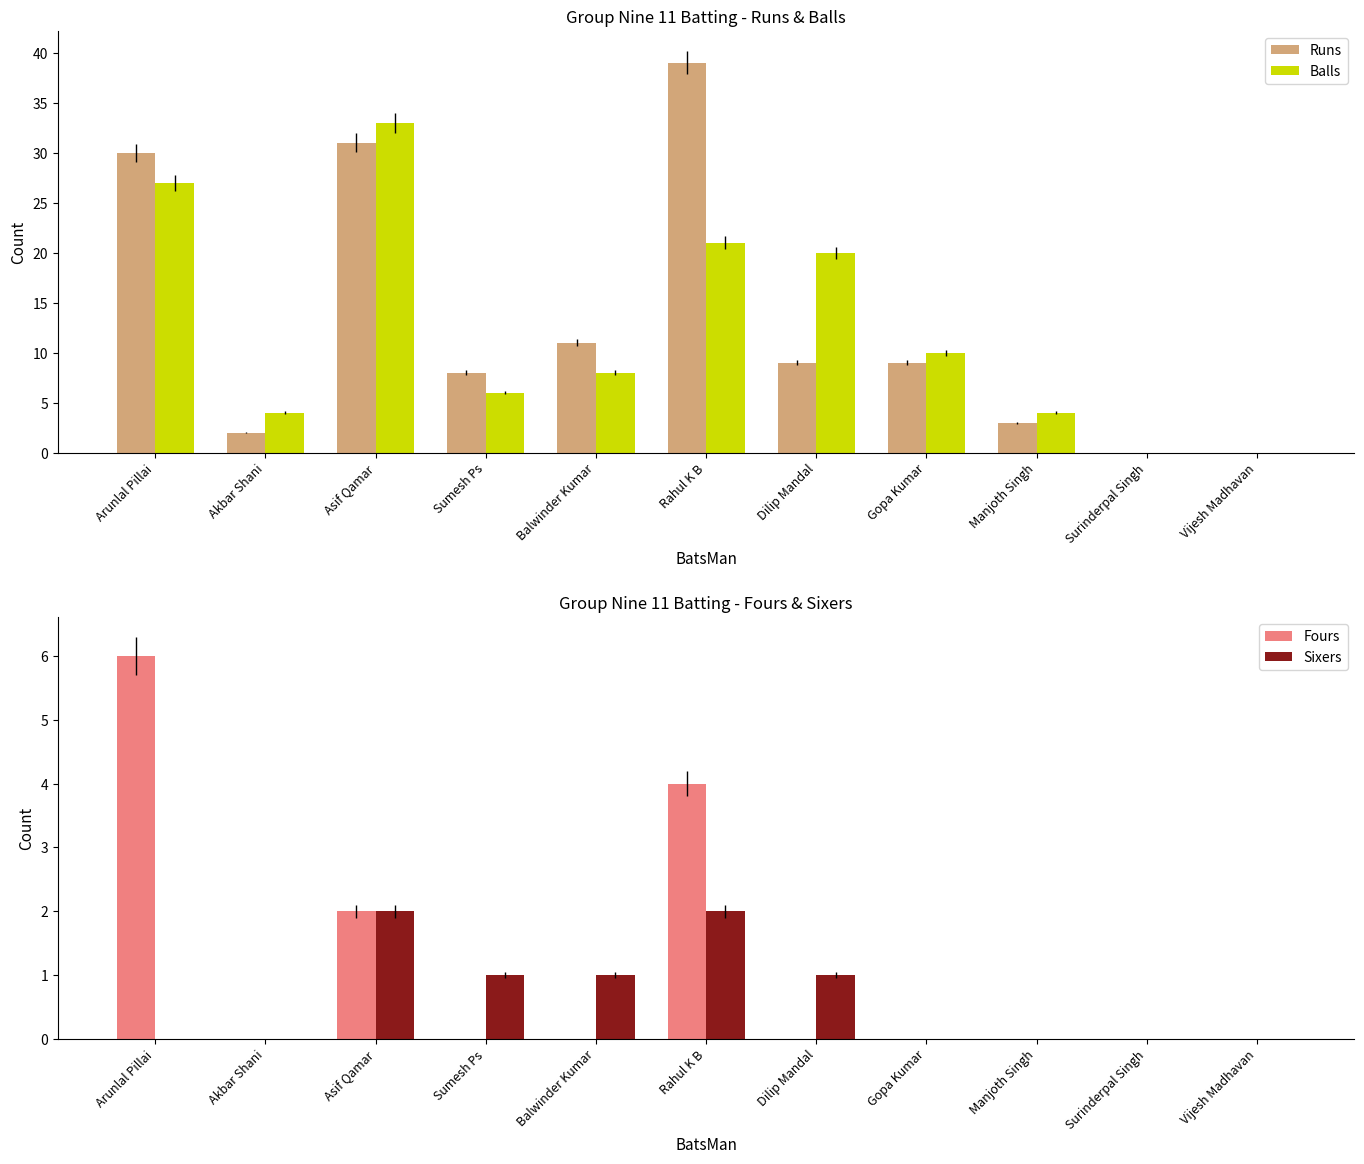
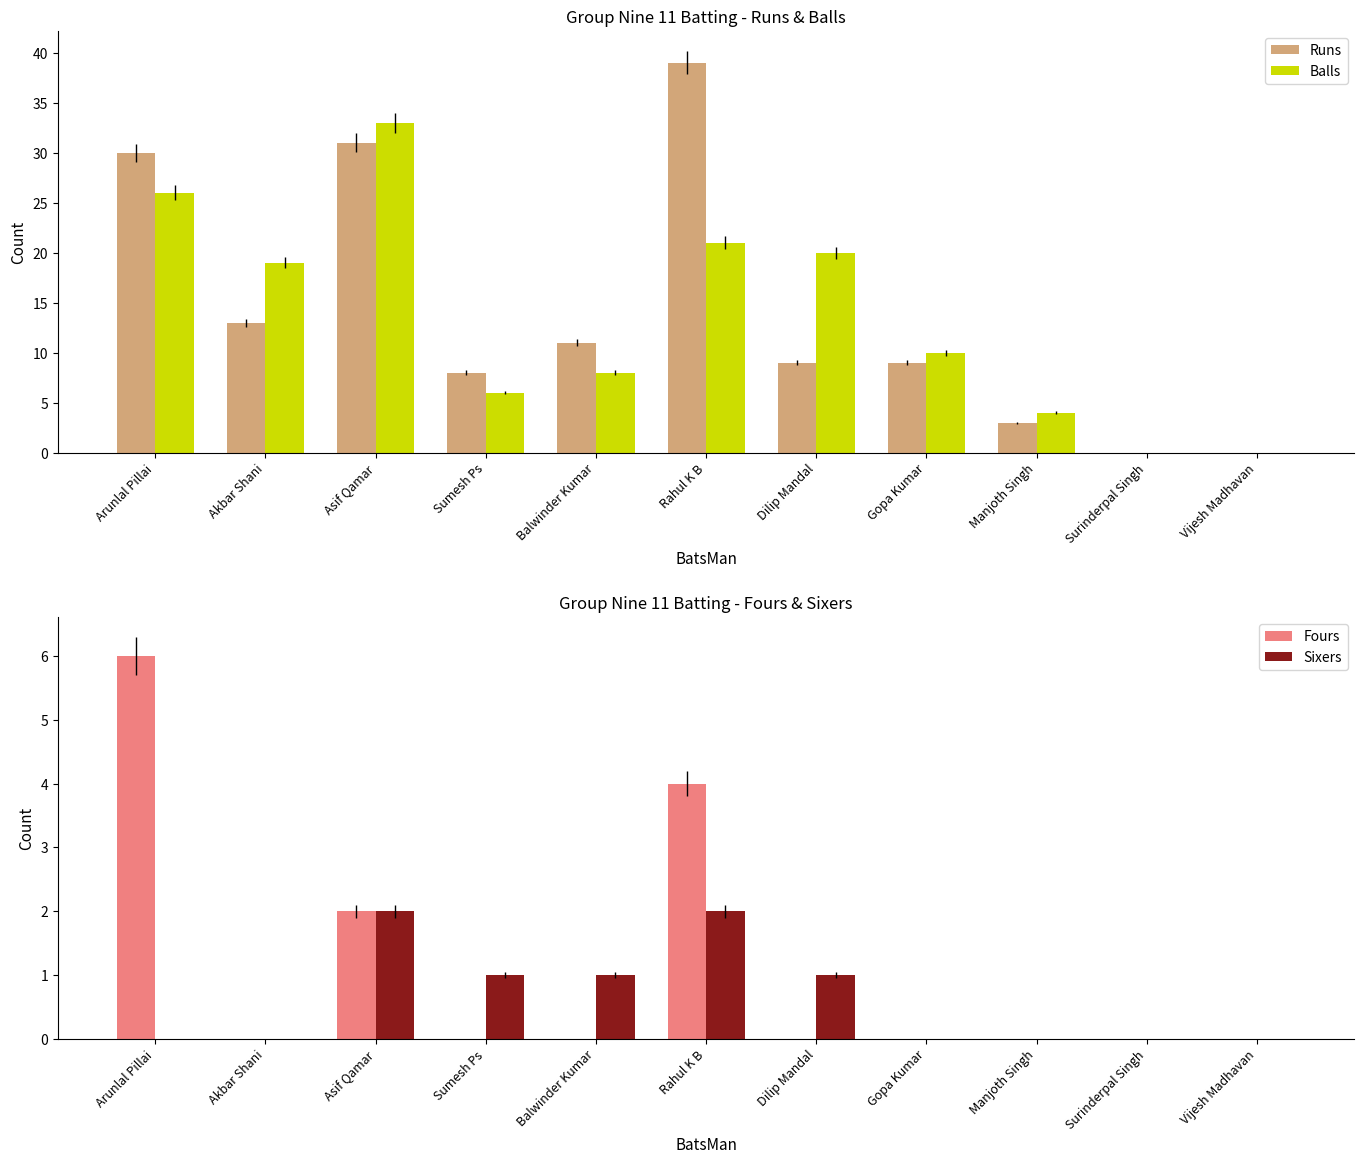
Group Nine 11 Batting - Runs & Balls, Balls, Arunlal Pillai: 27 -> 26
Group Nine 11 Batting - Runs & Balls, Runs, Akbar Shani: 2 -> 13
Group Nine 11 Batting - Runs & Balls, Balls, Akbar Shani: 4 -> 19
